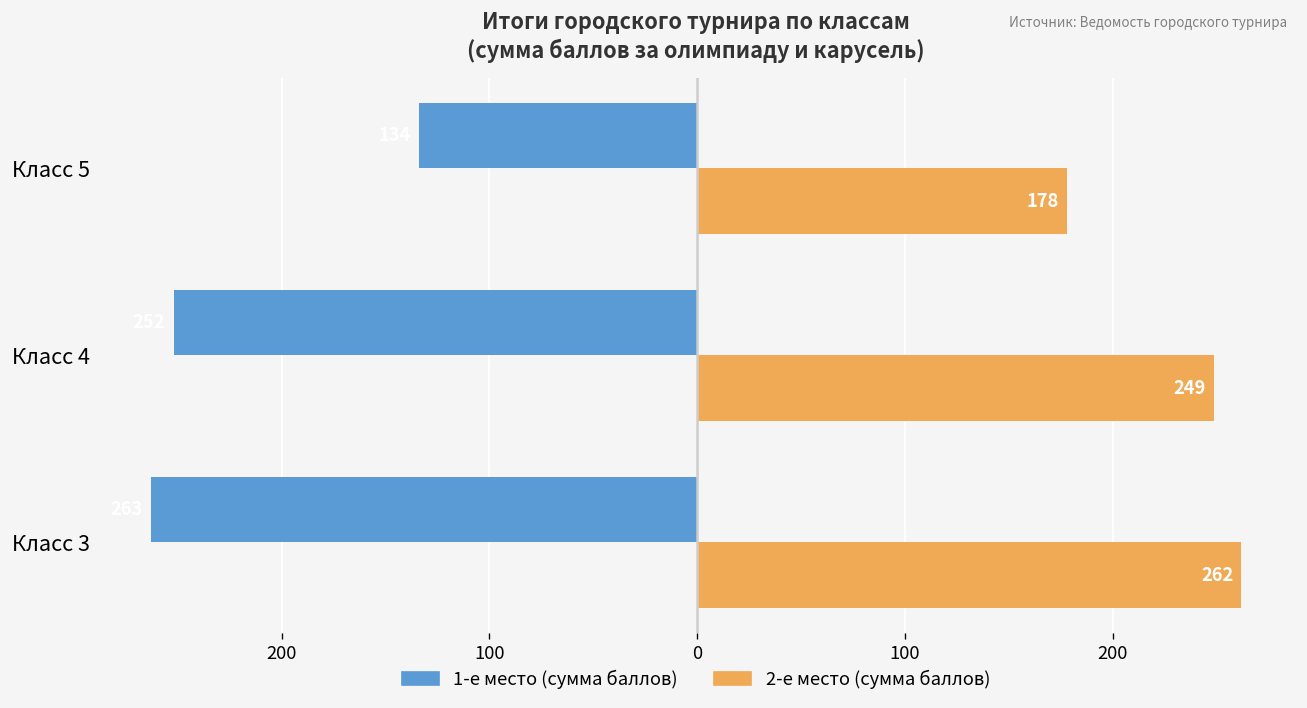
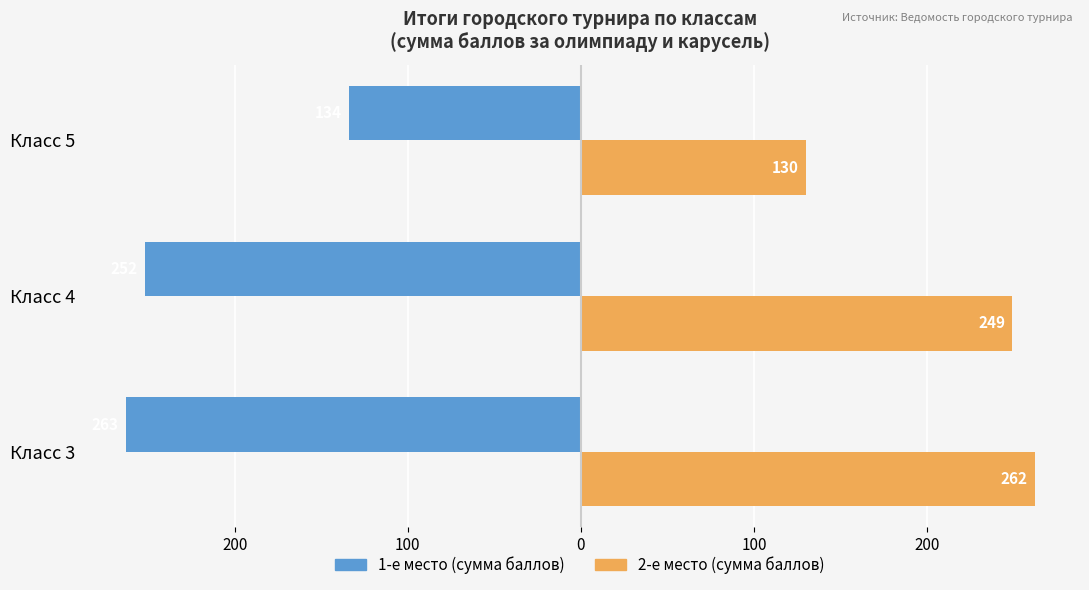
2-е место (сумма баллов), Класс 5: 178 -> 130
